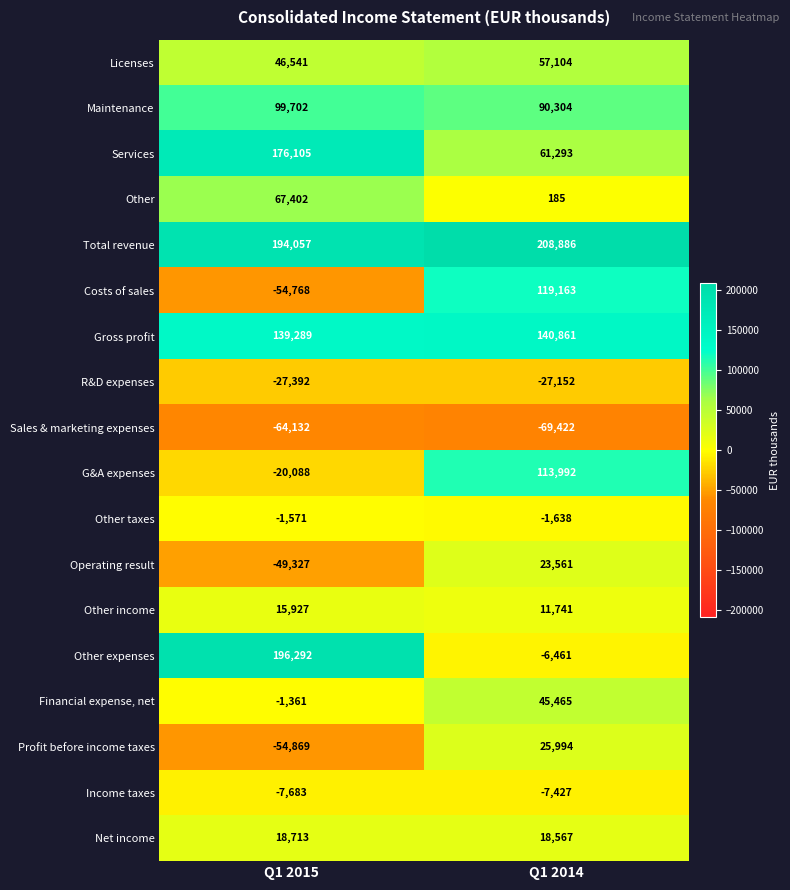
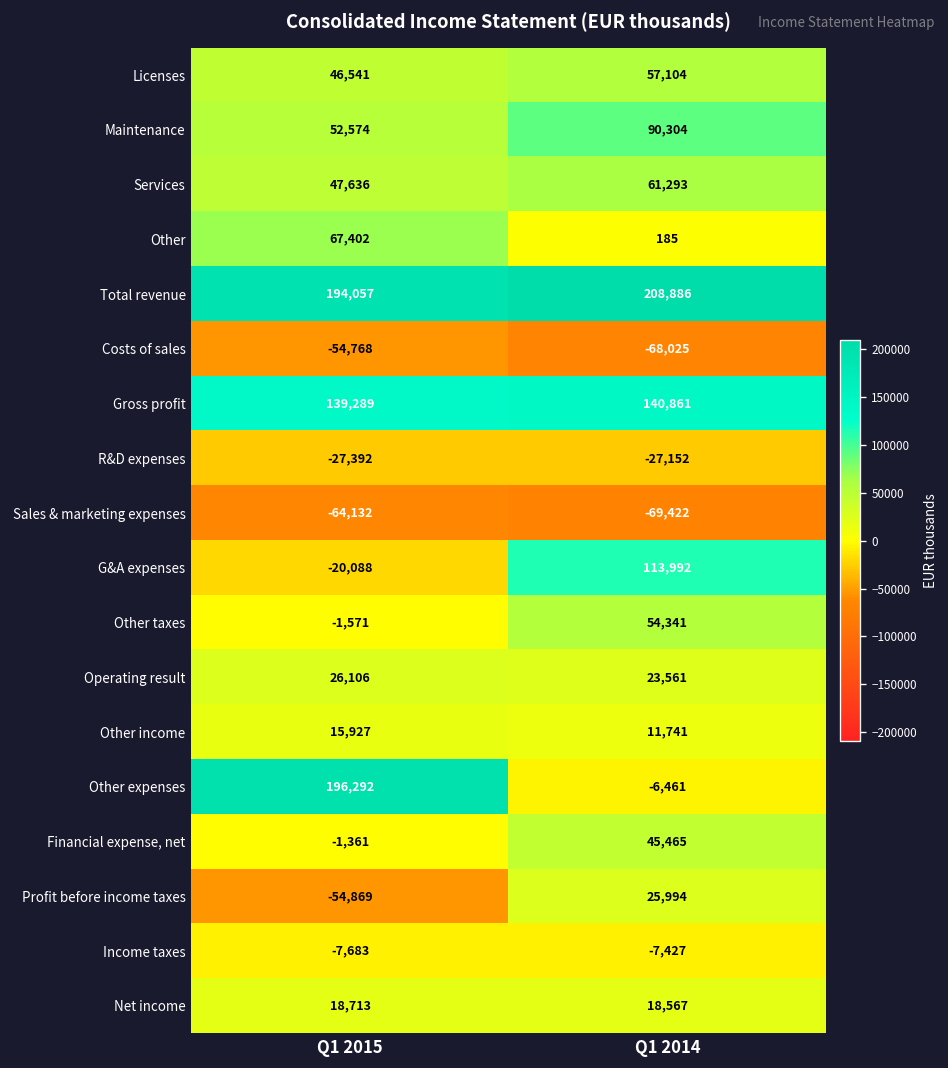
Maintenance, Q1 2015: 99,702 -> 52,574
Services, Q1 2015: 176,105 -> 47,636
Costs of sales, Q1 2014: 119,163 -> -68,025
Other taxes, Q1 2014: -1,638 -> 54,341
Operating result, Q1 2015: -49,327 -> 26,106
